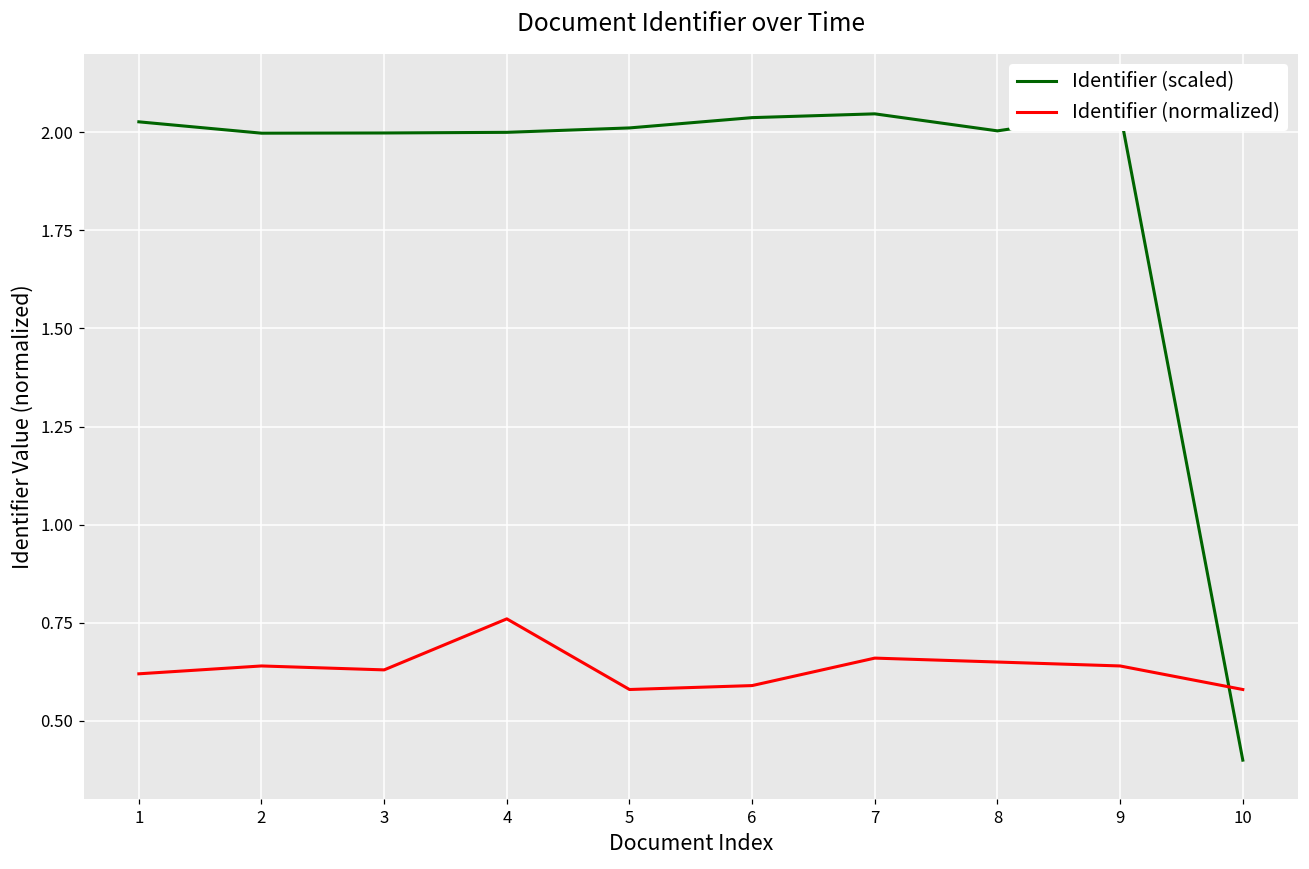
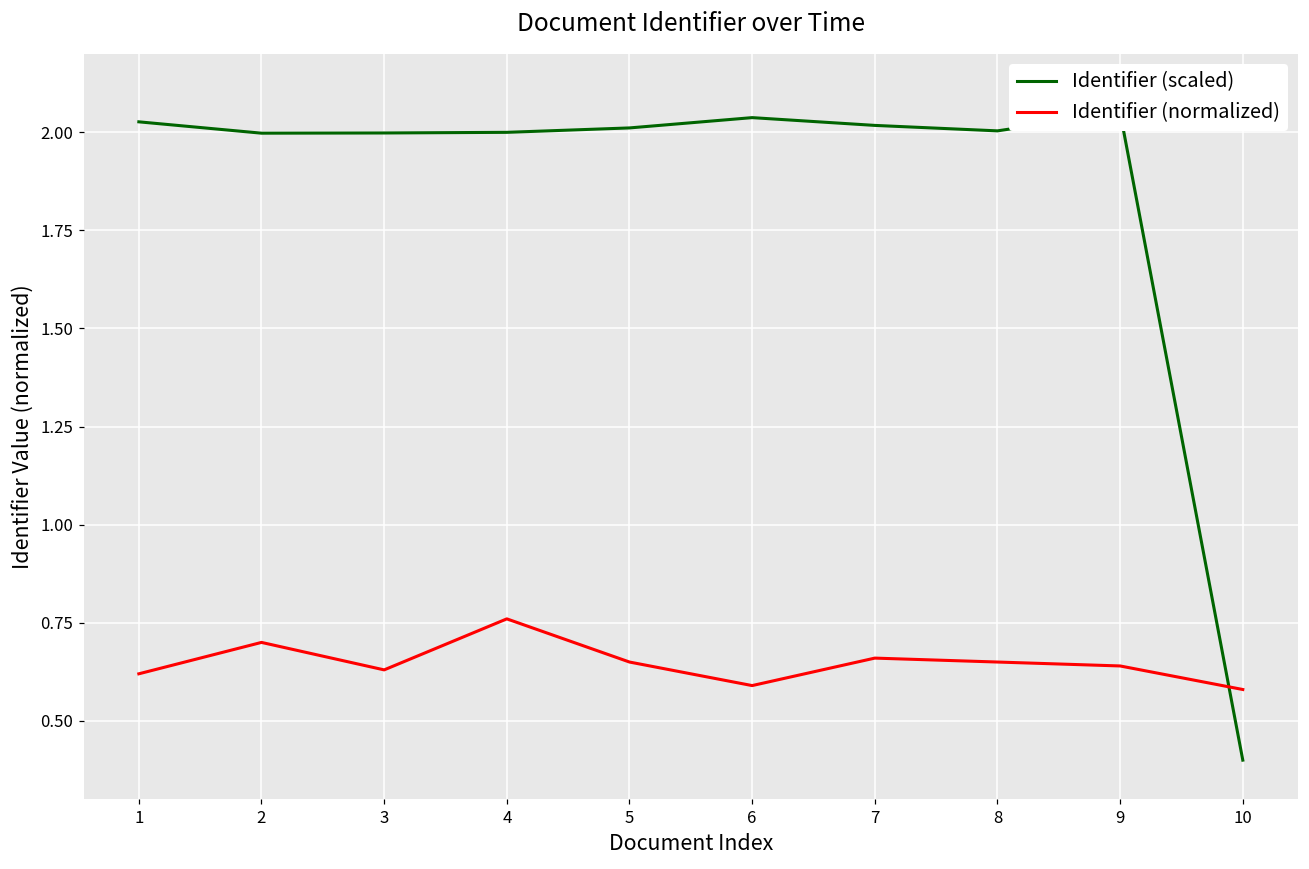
Identifier (normalized), 2: 0.64 -> 0.70
Identifier (normalized), 5: 0.58 -> 0.65
Identifier (scaled), 7: 2.05 -> 2.02
